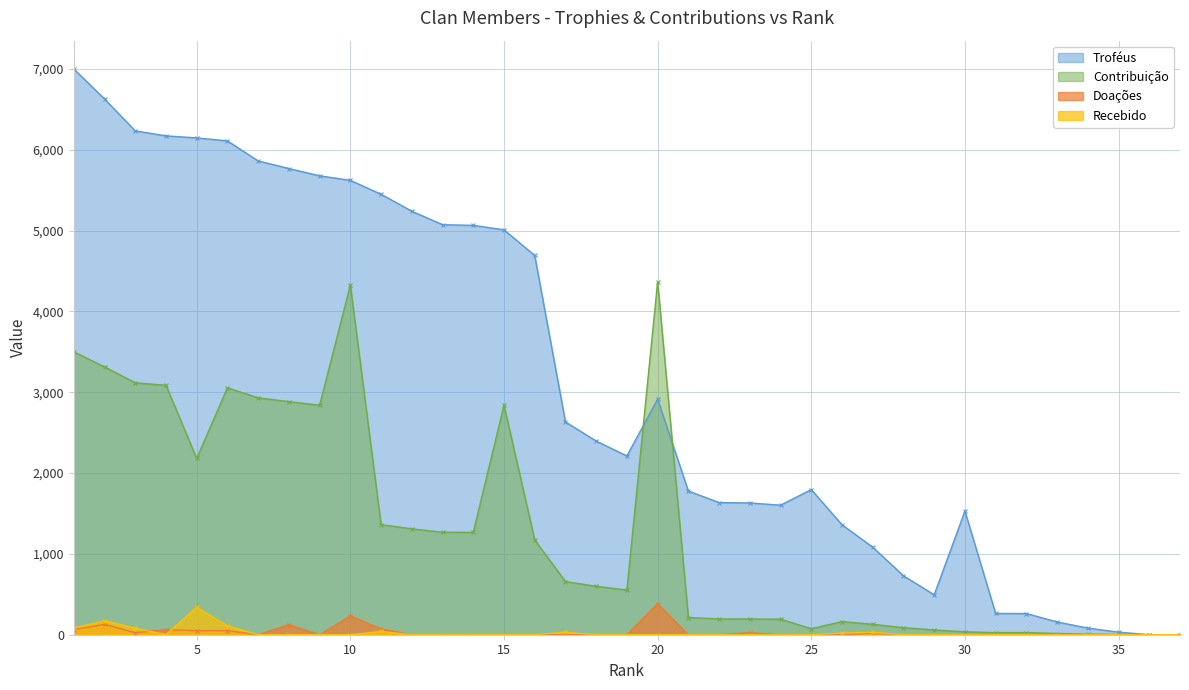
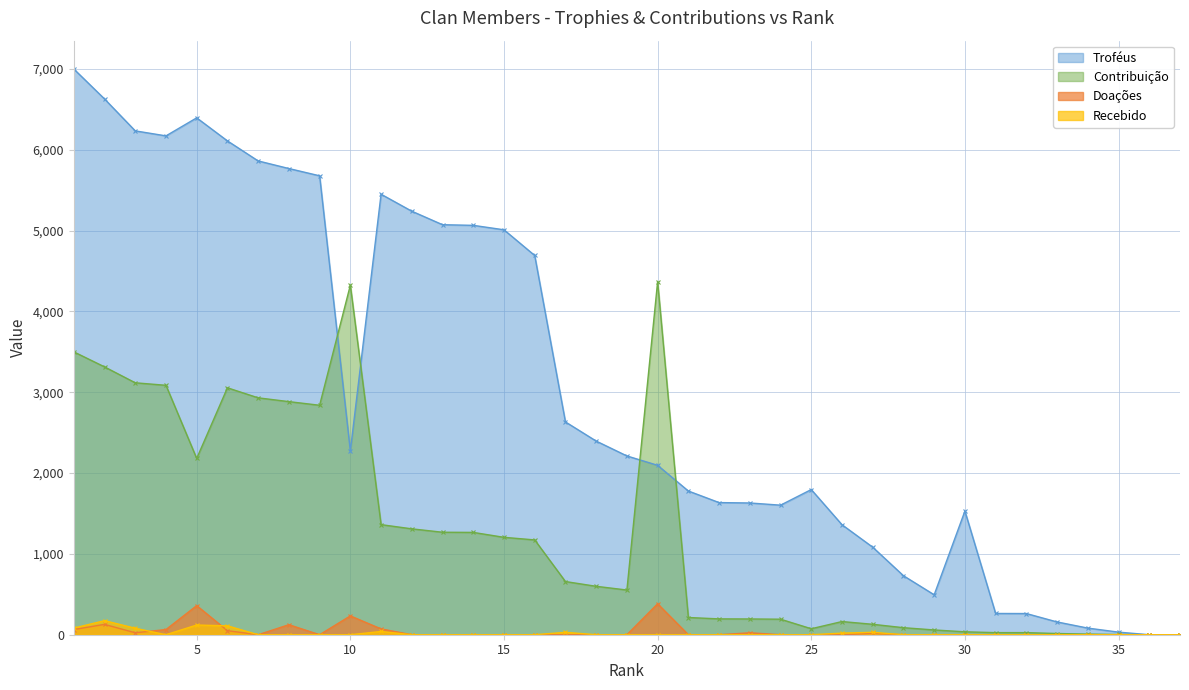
Troféus, 5: 6,100 -> 6,400
Doações, 5: 100 -> 400
Recebido, 5: 300 -> 100
Troféus, 10: 5,600 -> 2,300
Contribuição, 15: 2,800 -> 1,200
Troféus, 20: 2,900 -> 2,100
